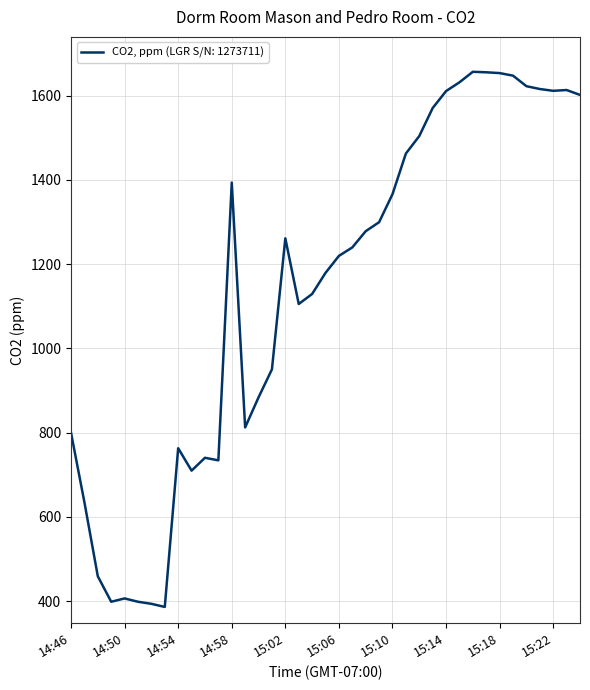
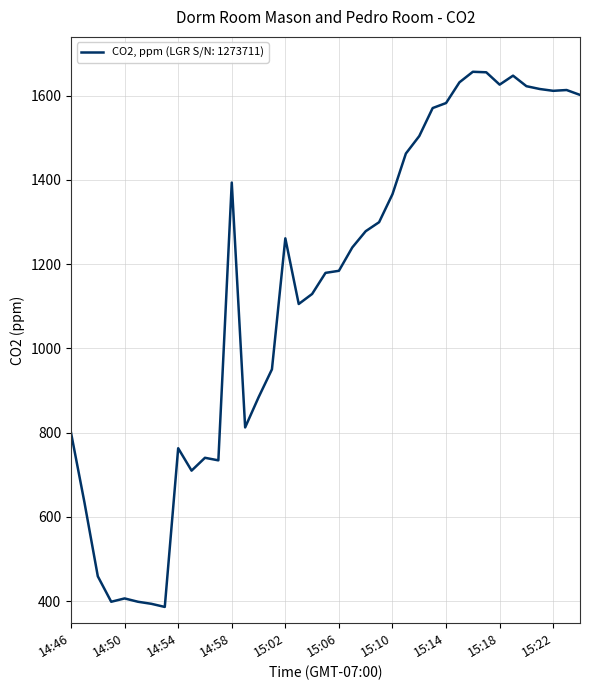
15:06: 1220 -> 1180
15:14: 1610 -> 1580
15:18: 1650 -> 1630
